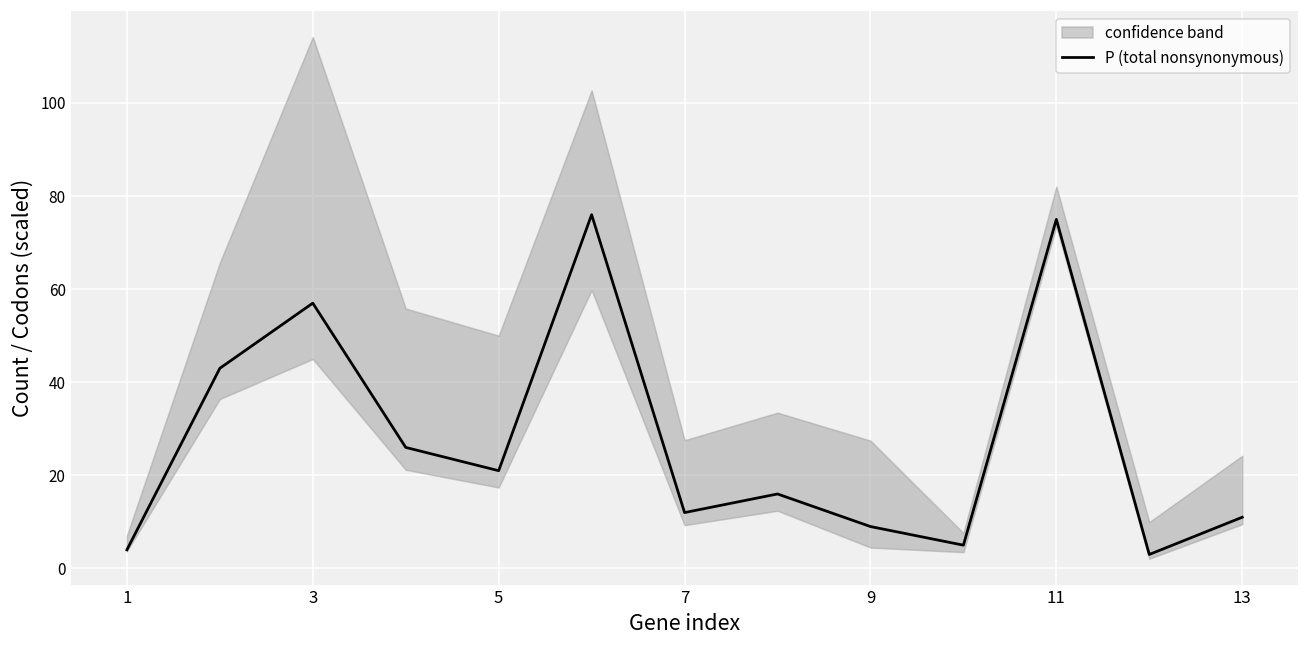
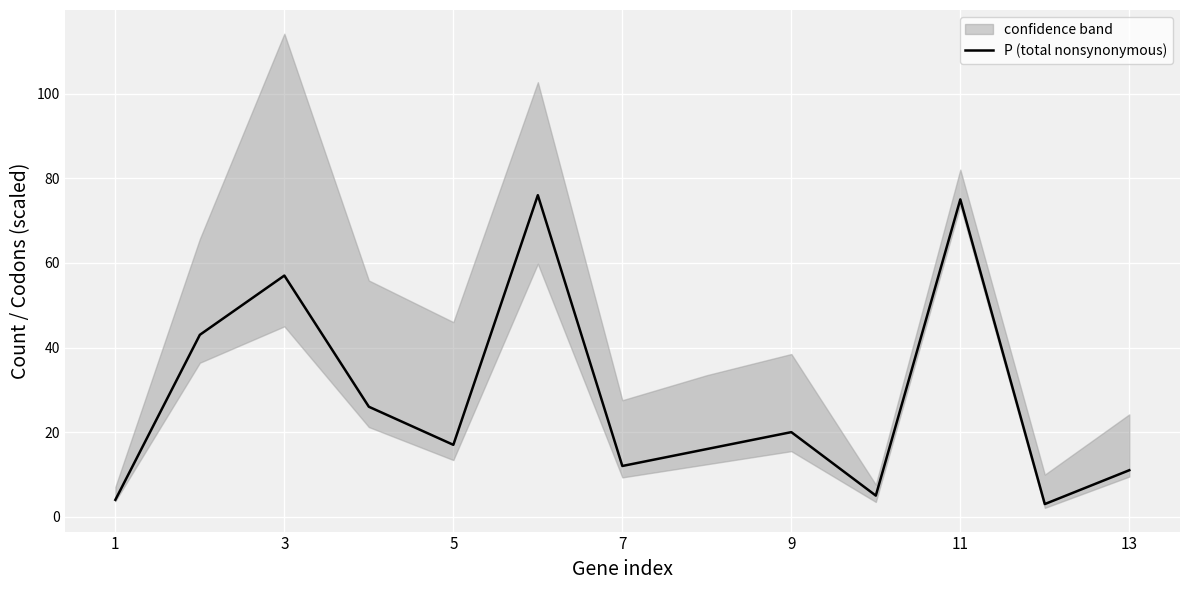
P (total nonsynonymous), 5: 21 -> 17
P (total nonsynonymous), 9: 9 -> 20
